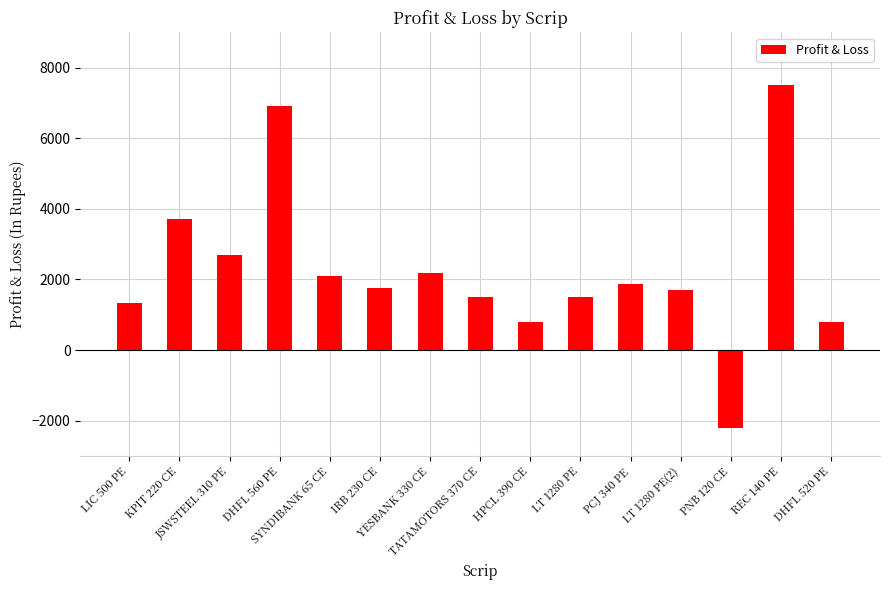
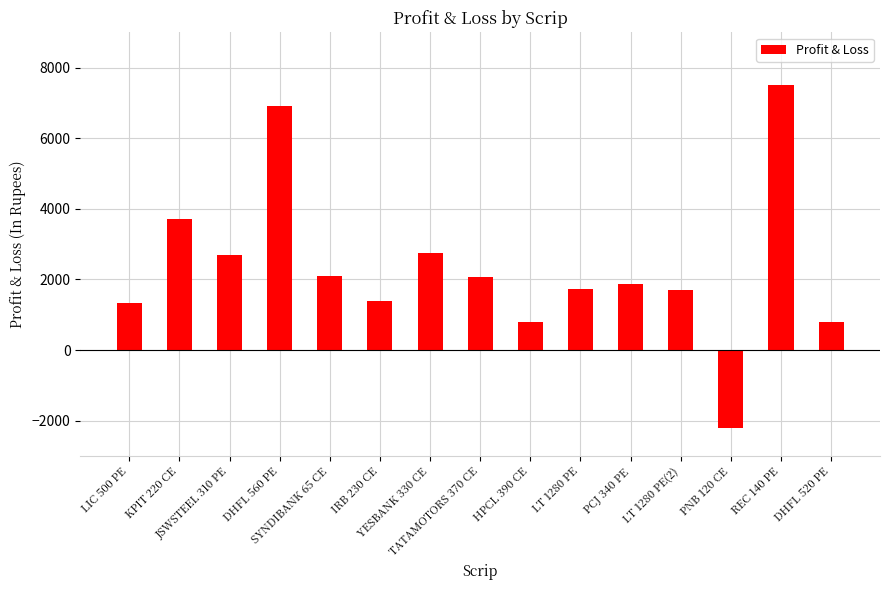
IRB 230 CE: 1800 -> 1400
YESBANK 330 CE: 2200 -> 2800
TATAMOTORS 370 CE: 1500 -> 2100
LT 1280 PE: 1500 -> 1700
